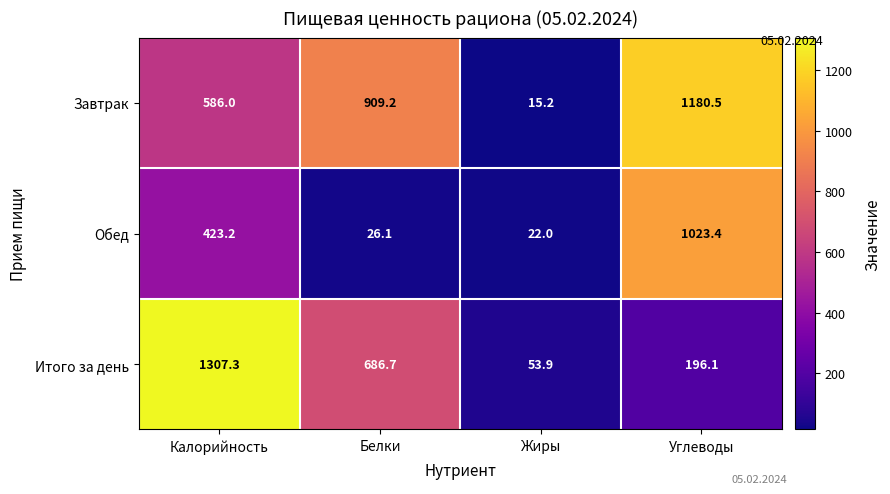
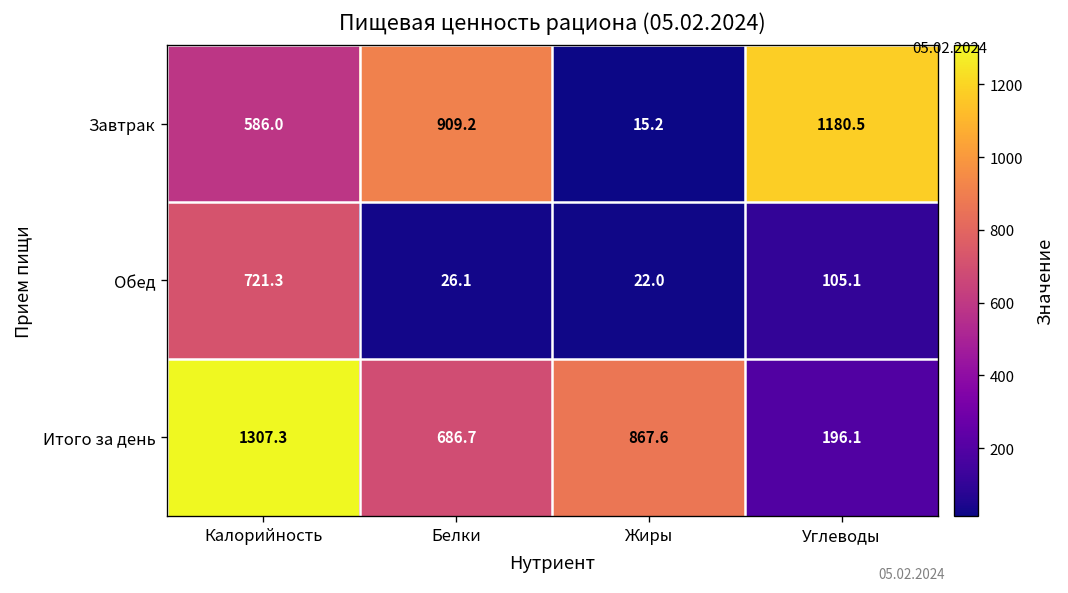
Обед, Калорийность: 423.2 -> 721.3
Обед, Углеводы: 1023.4 -> 105.1
Итого за день, Жиры: 53.9 -> 867.6
